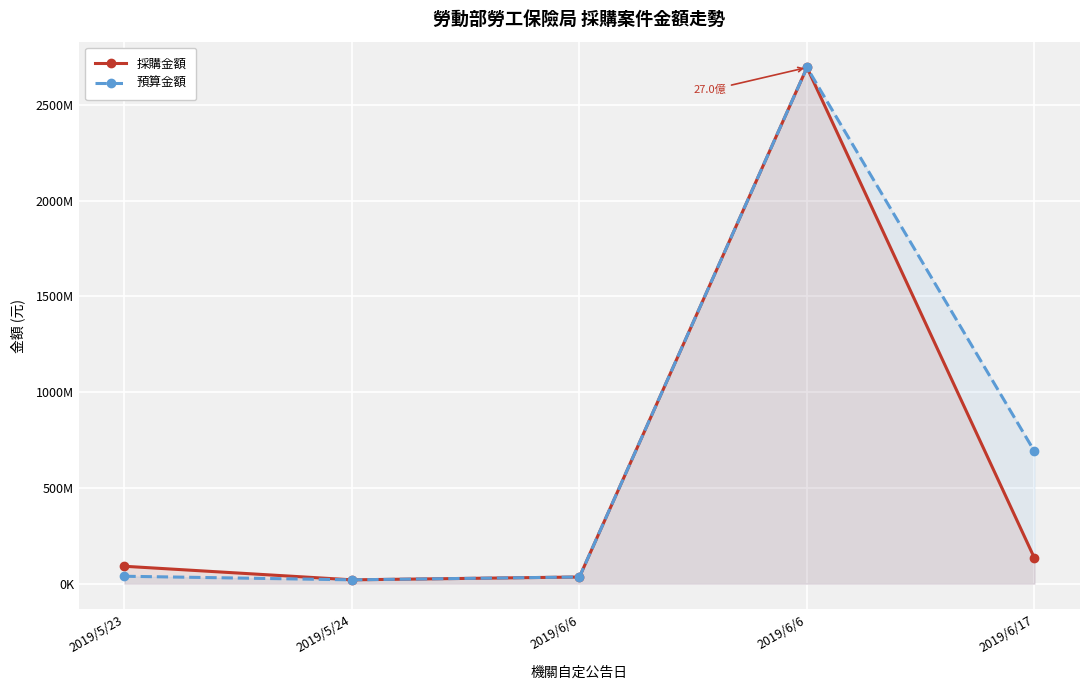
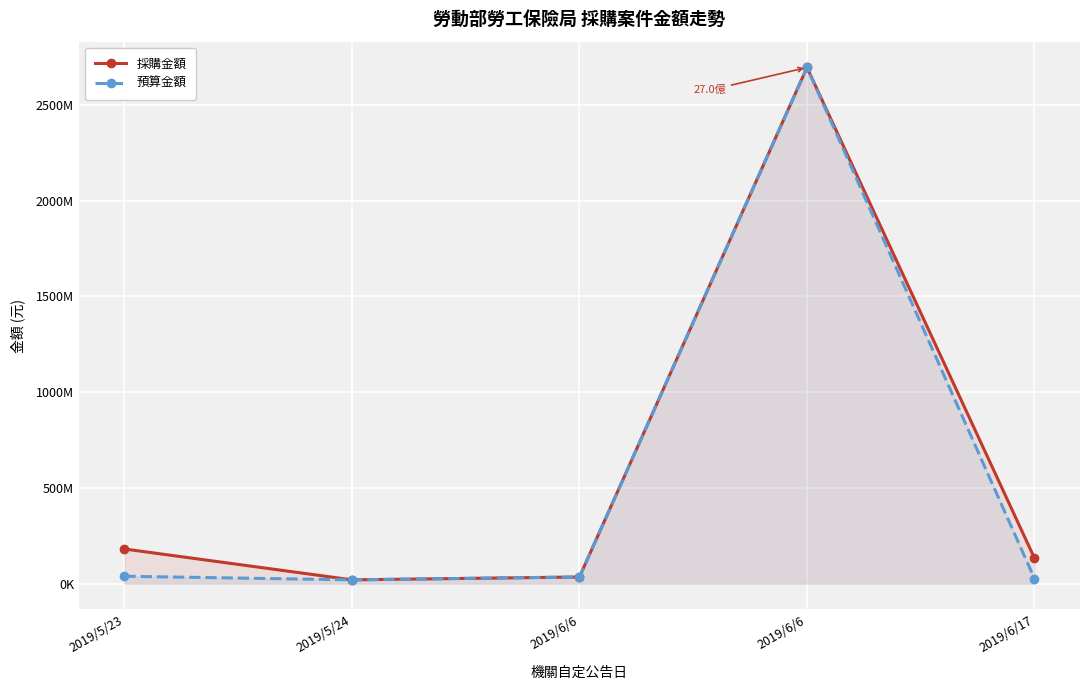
採購金額, 2019/5/23: 90000000 -> 180000000
預算金額, 2019/6/17: 690000000 -> 30000000
